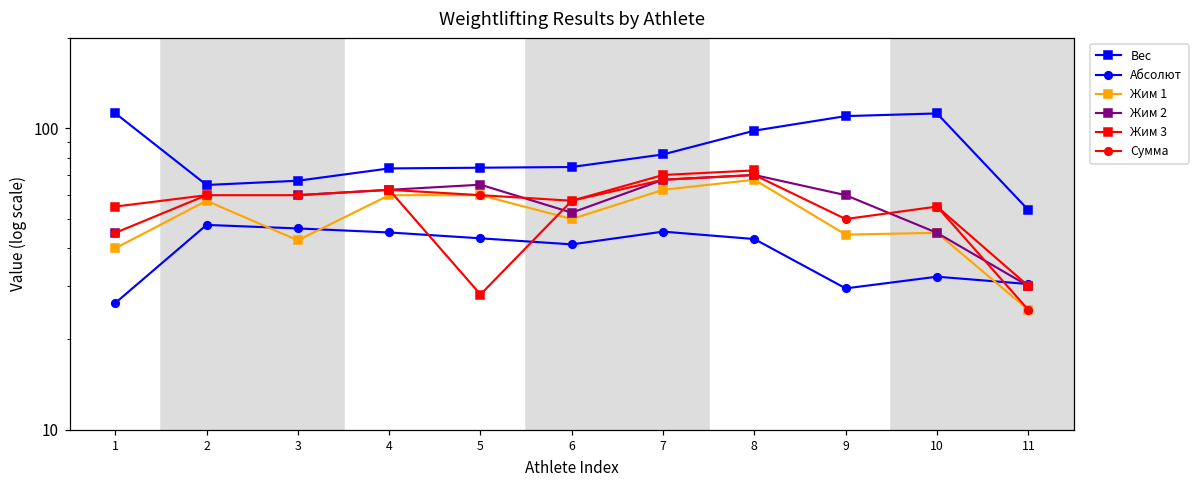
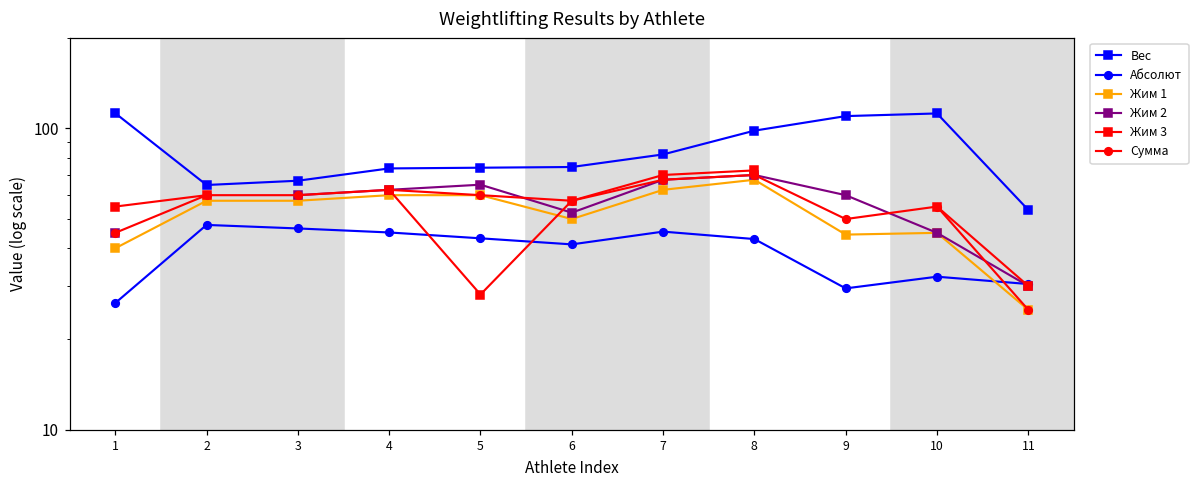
Жим 1, 3: 43 -> 58
